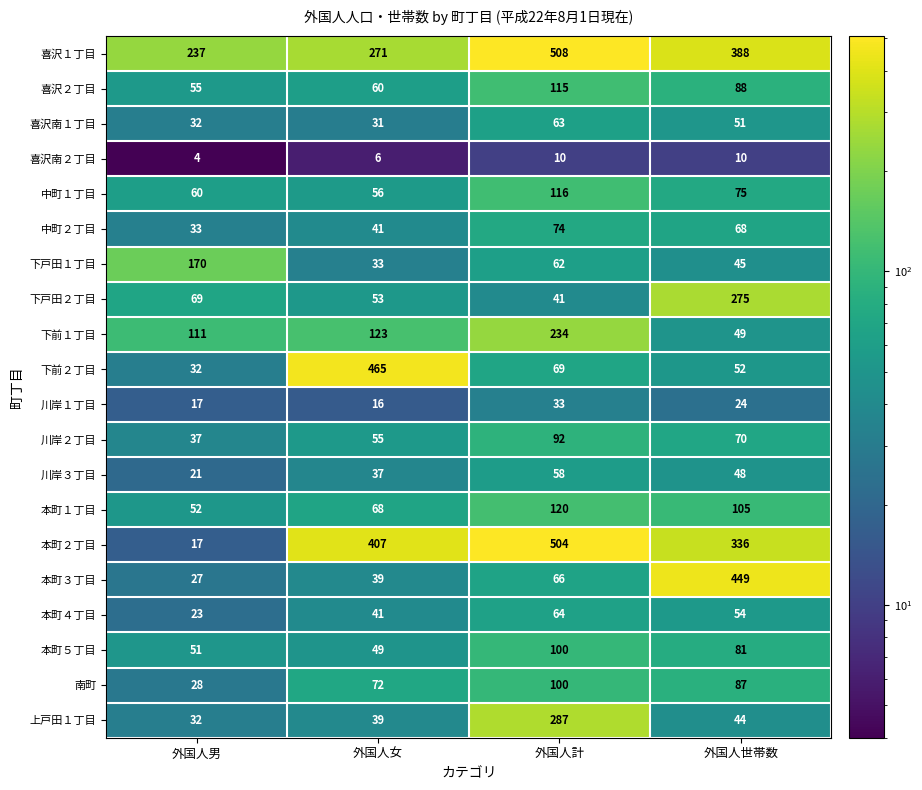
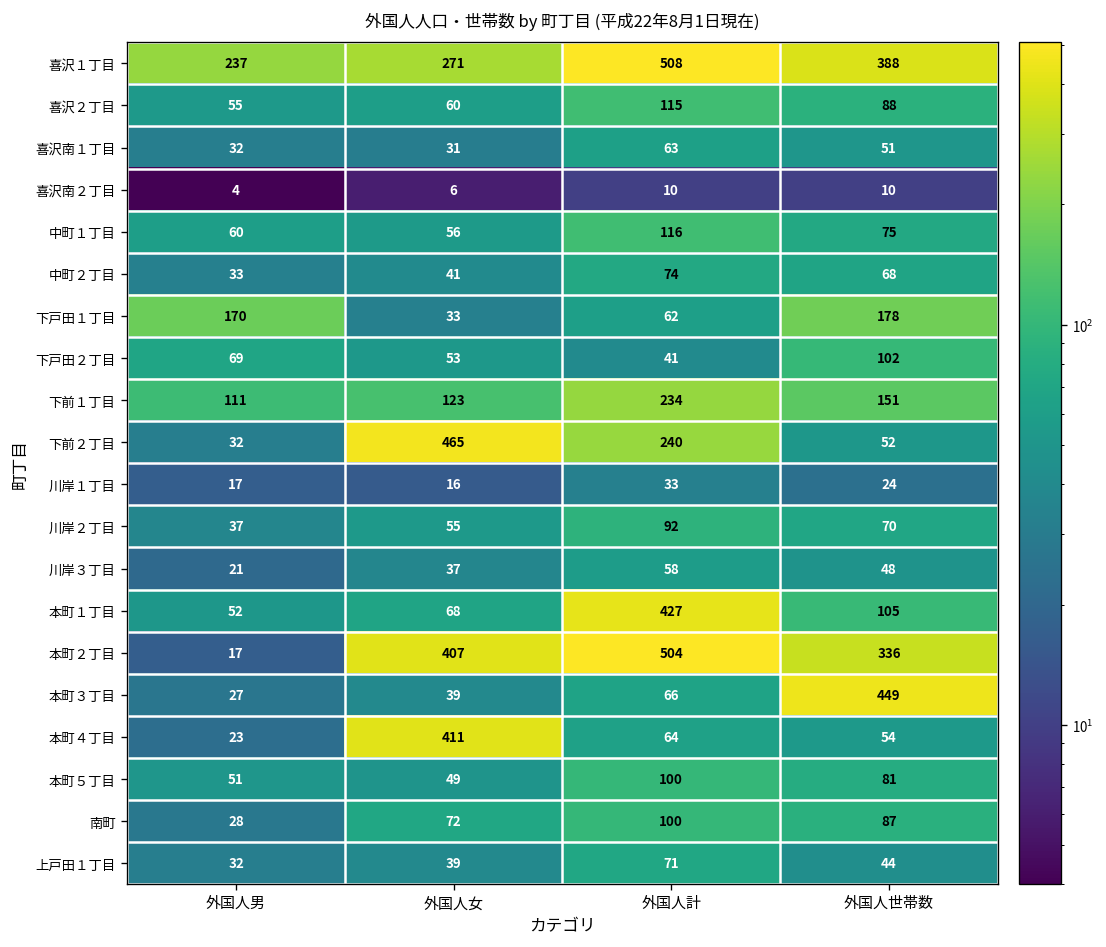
下戸田１丁目, 外国人世帯数: 45 -> 178
下戸田２丁目, 外国人世帯数: 275 -> 102
下前１丁目, 外国人世帯数: 49 -> 151
下前２丁目, 外国人計: 69 -> 240
本町１丁目, 外国人計: 120 -> 427
本町４丁目, 外国人女: 41 -> 411
上戸田１丁目, 外国人計: 287 -> 71
